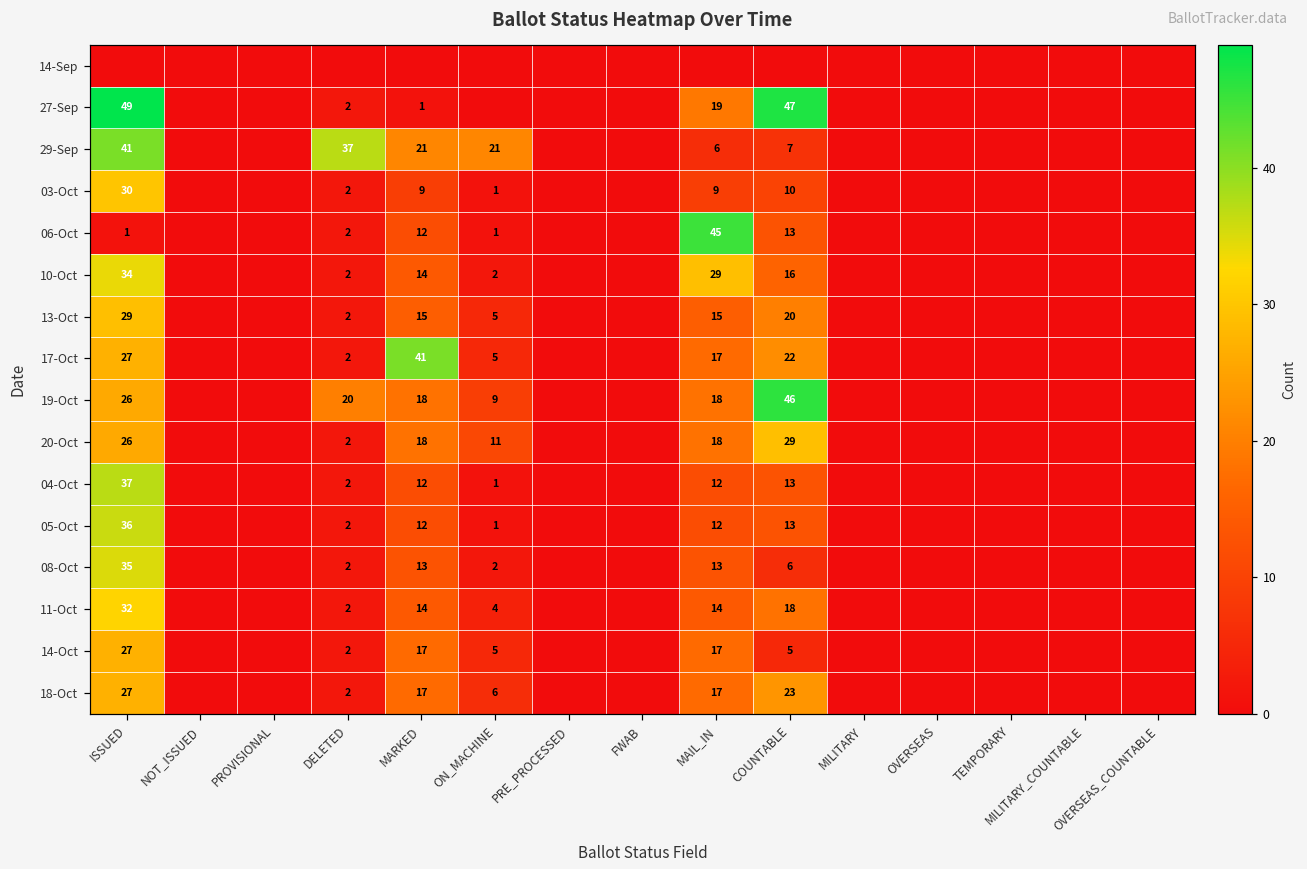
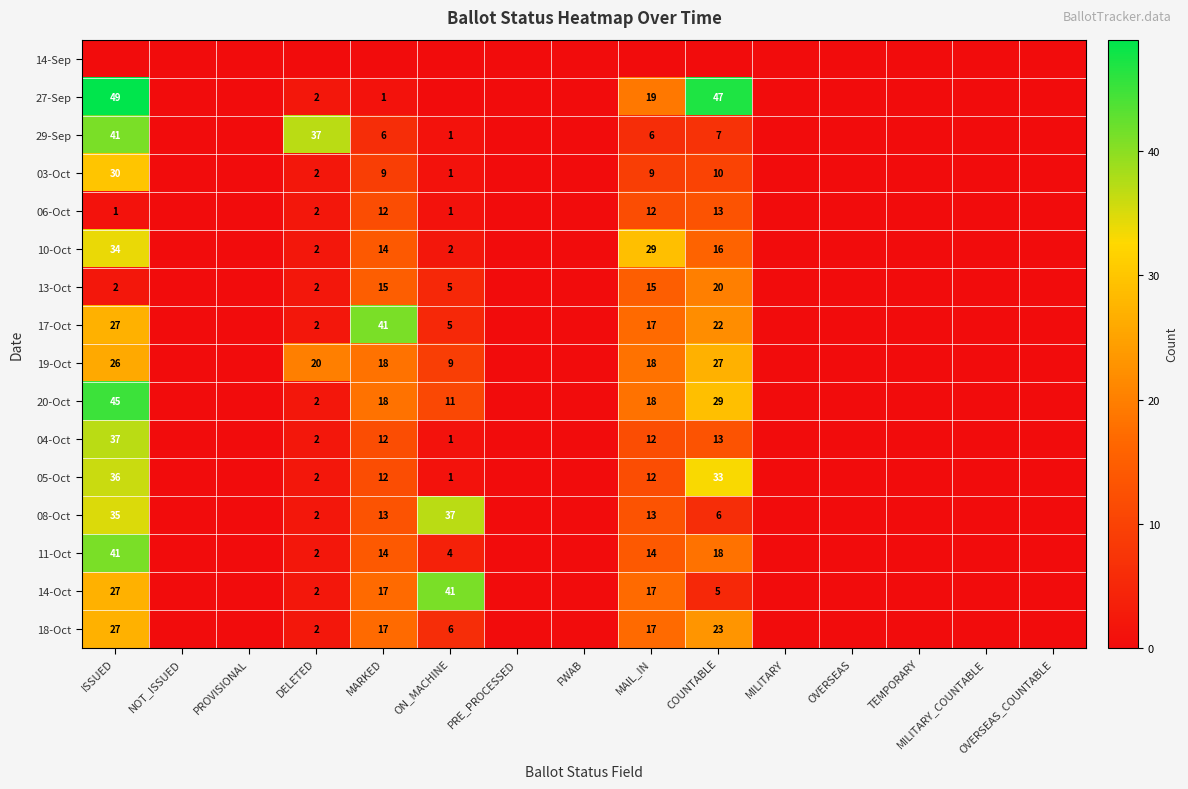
29-Sep, MARKED: 21 -> 6
29-Sep, ON_MACHINE: 21 -> 1
06-Oct, MAIL_IN: 45 -> 12
13-Oct, ISSUED: 29 -> 2
19-Oct, COUNTABLE: 46 -> 27
20-Oct, ISSUED: 26 -> 45
05-Oct, COUNTABLE: 13 -> 33
08-Oct, ON_MACHINE: 2 -> 37
11-Oct, ISSUED: 32 -> 41
14-Oct, ON_MACHINE: 5 -> 41
